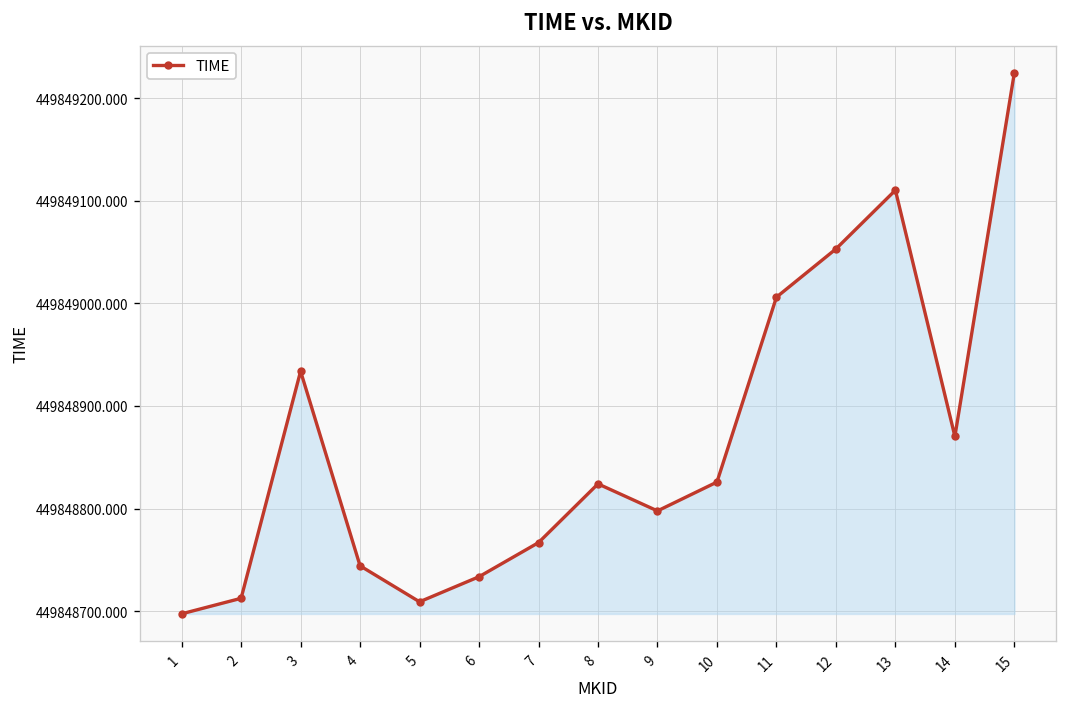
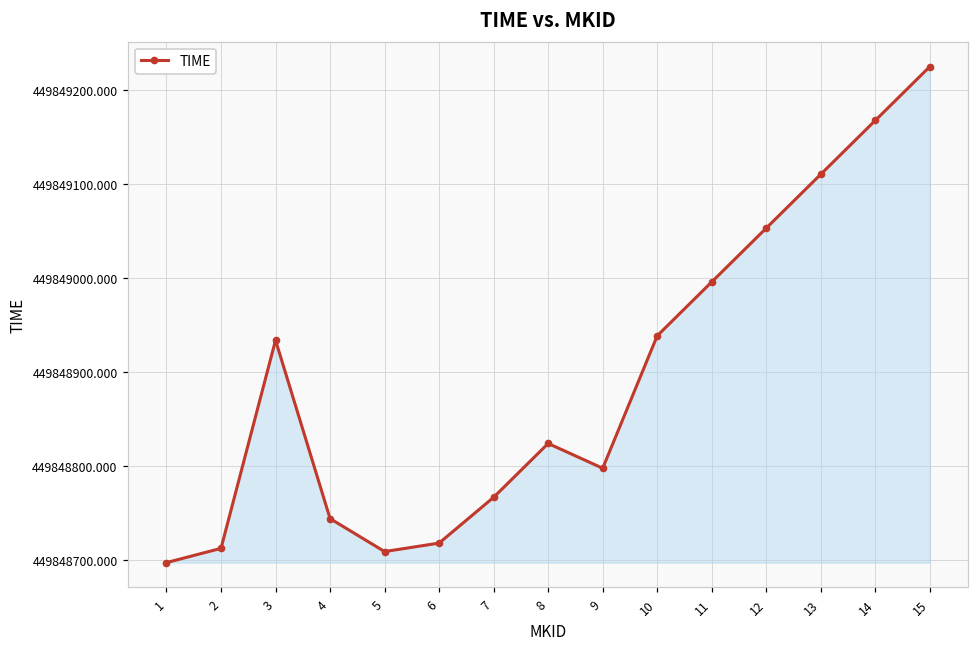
6: 449848730 -> 449848720
10: 449848830 -> 449848940
11: 449849010 -> 449849000
14: 449848870 -> 449849170
